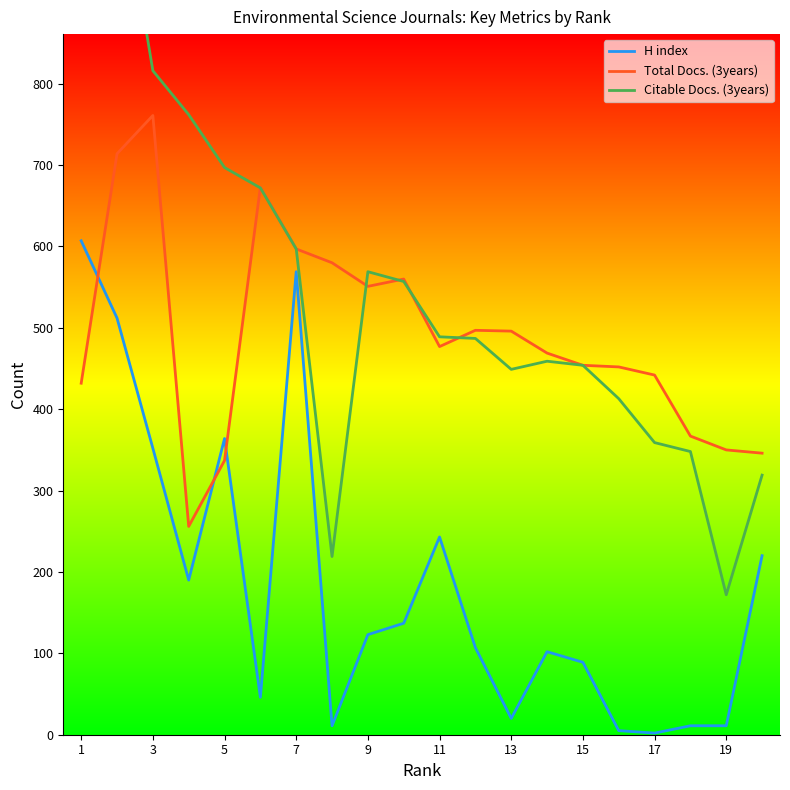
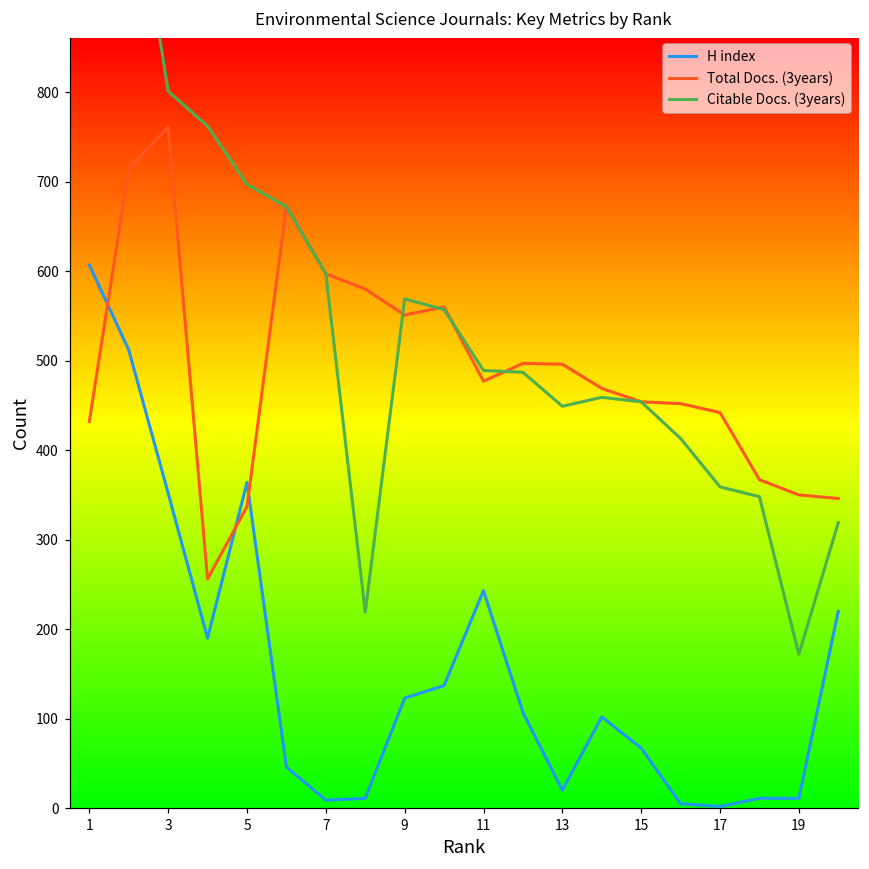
Citable Docs. (3years), 3: 820 -> 800
H index, 7: 570 -> 10
H index, 15: 90 -> 70
